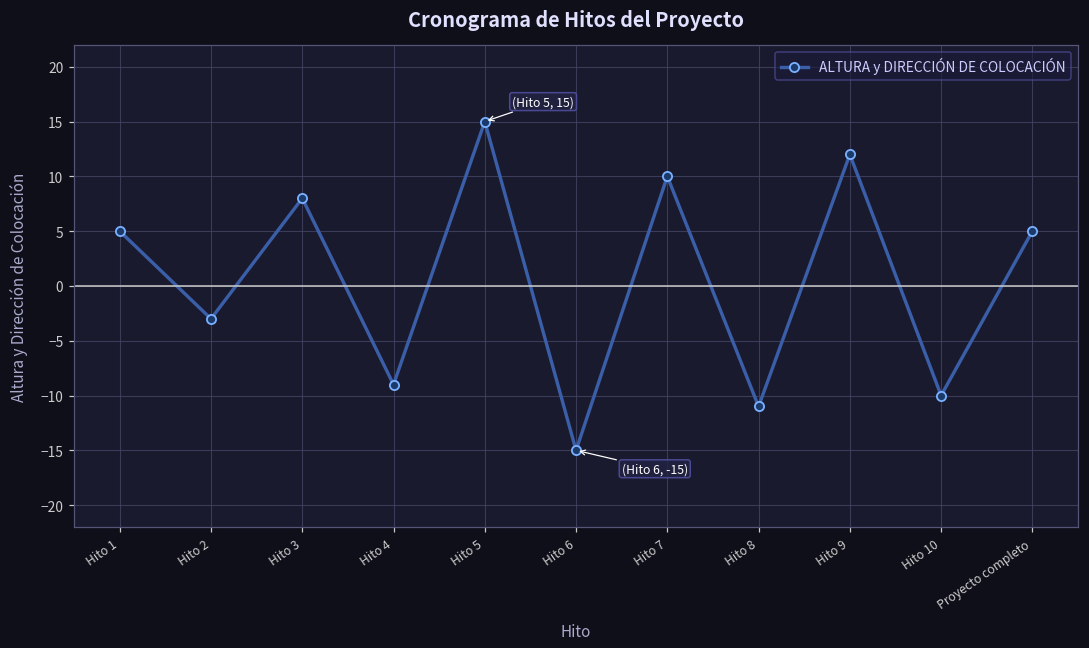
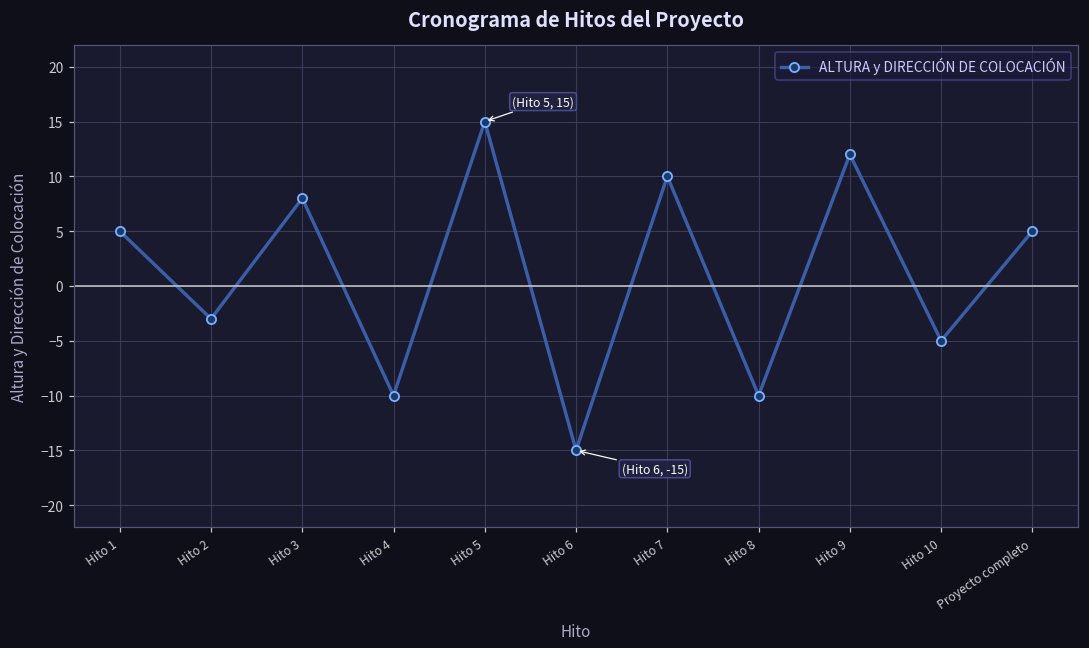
Hito 4: -9 -> -10
Hito 8: -11 -> -10
Hito 10: -10 -> -5
